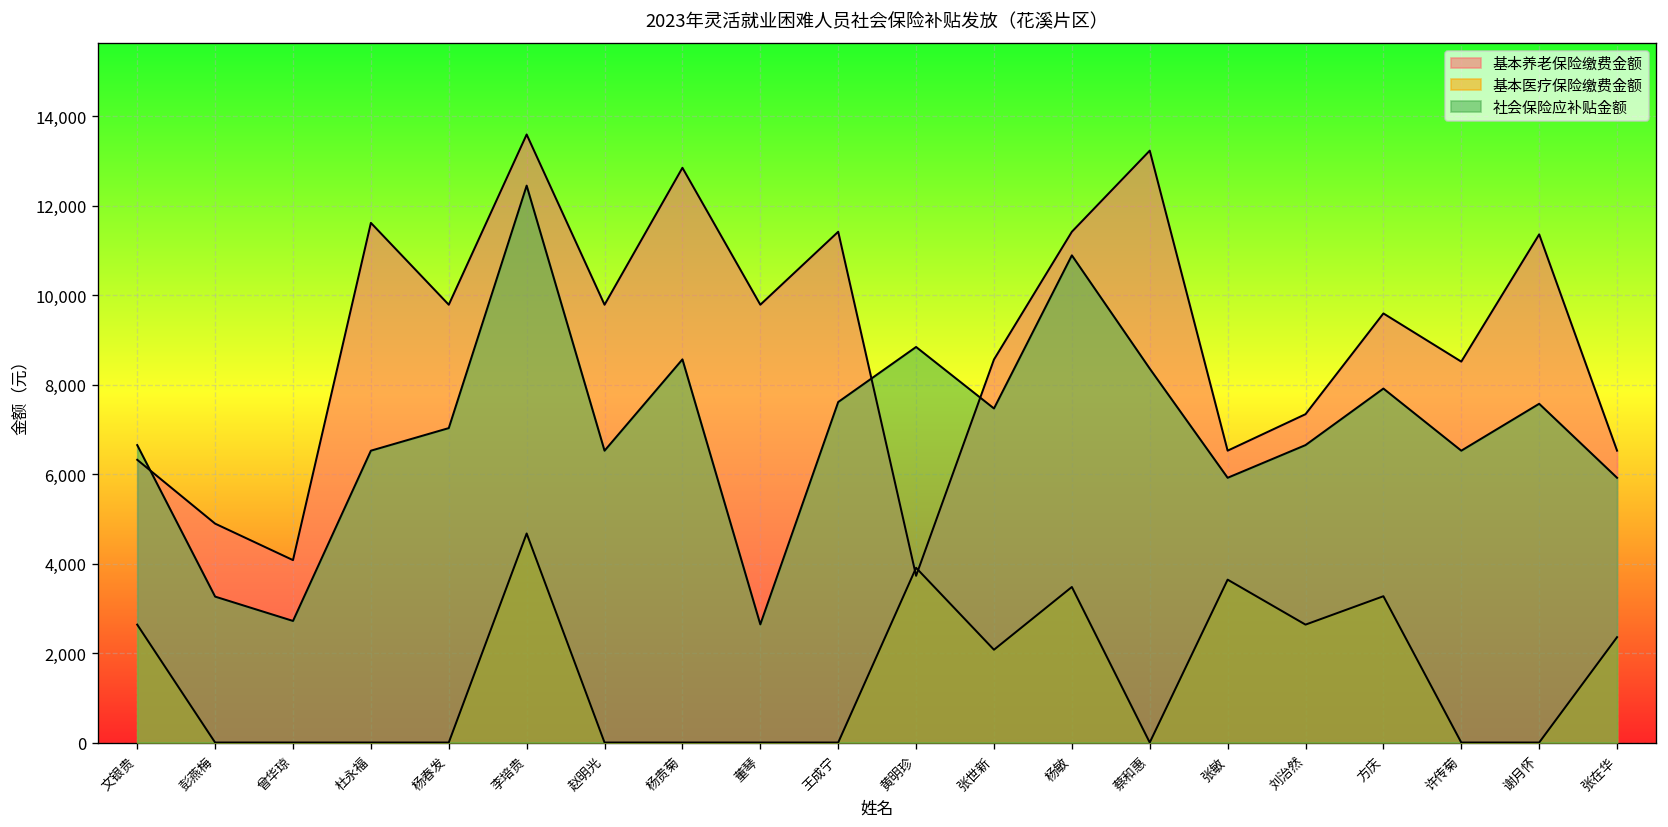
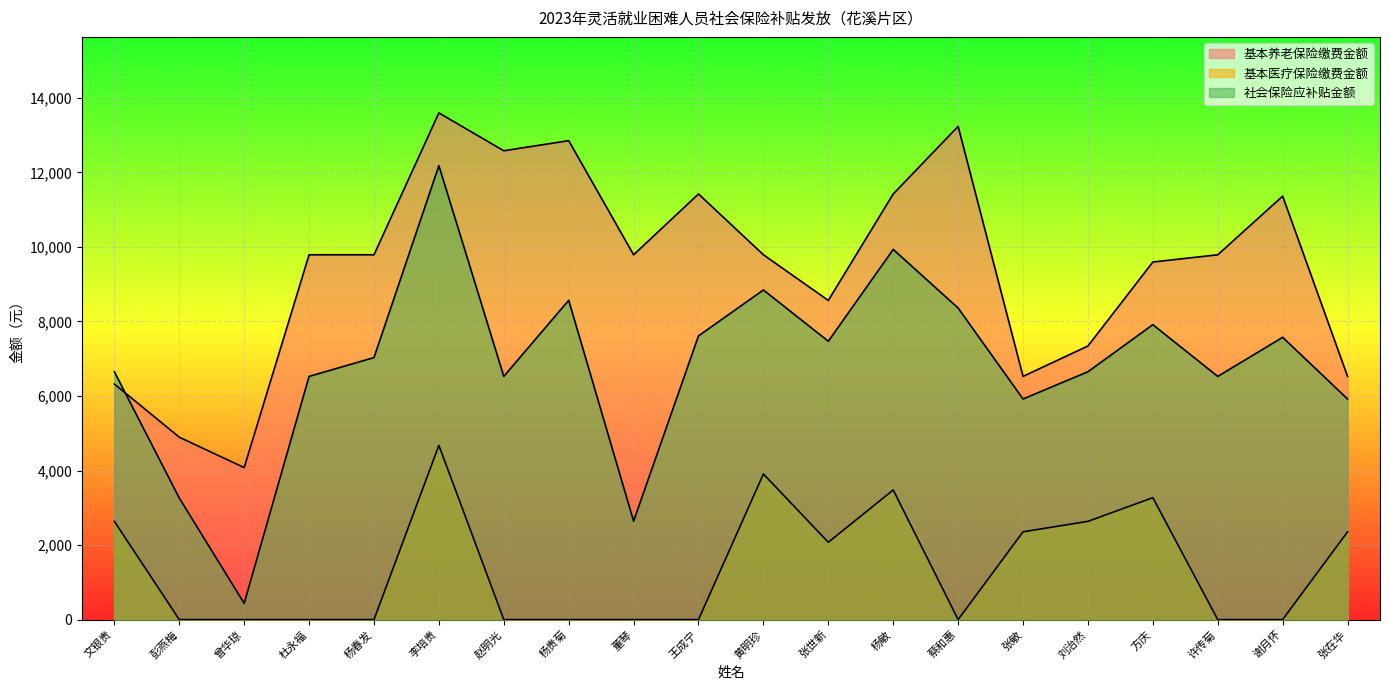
社会保险应补贴金额, 曾华琼: 2,700 -> 400
基本养老保险缴费金额, 杜永福: 11,600 -> 9,800
社会保险应补贴金额, 李培贵: 12,500 -> 12,200
基本养老保险缴费金额, 赵明光: 9,800 -> 12,600
基本养老保险缴费金额, 黄明珍: 3,700 -> 9,800
社会保险应补贴金额, 杨敏: 10,900 -> 9,900
基本医疗保险缴费金额, 张敏: 3,600 -> 2,400
基本养老保险缴费金额, 许传菊: 8,500 -> 9,800
